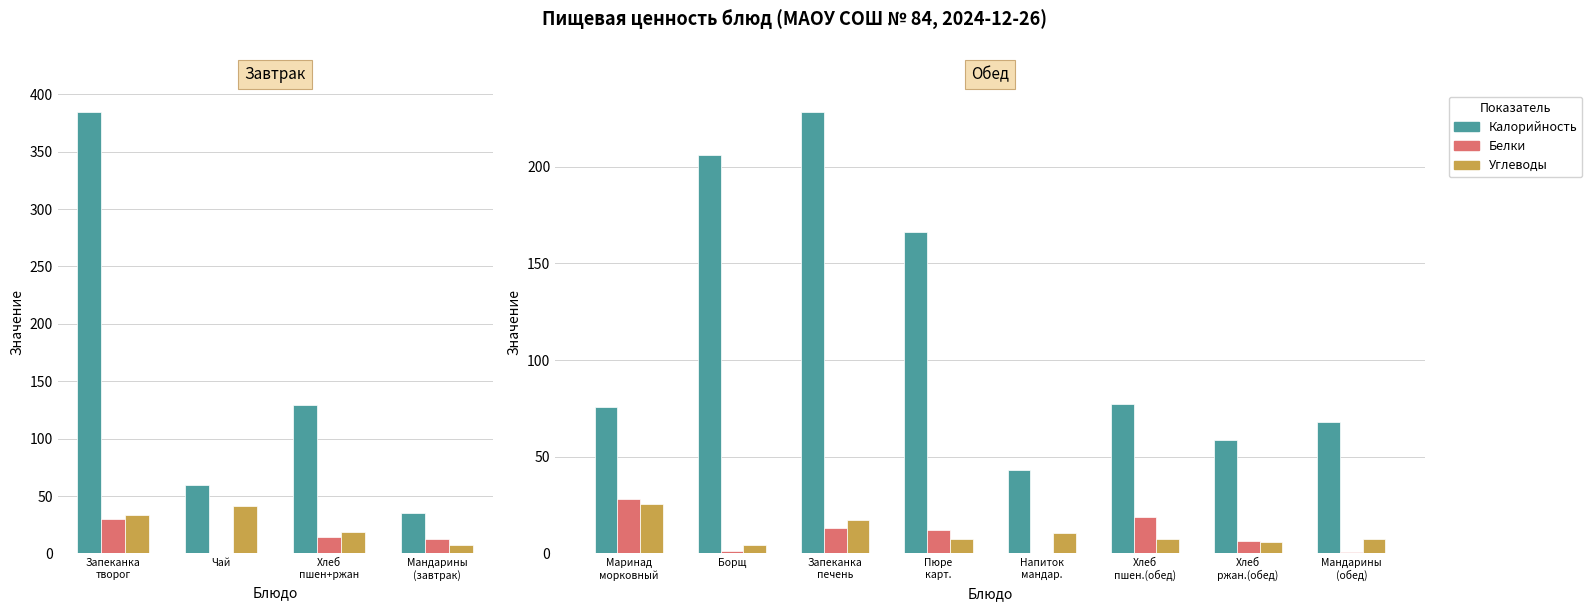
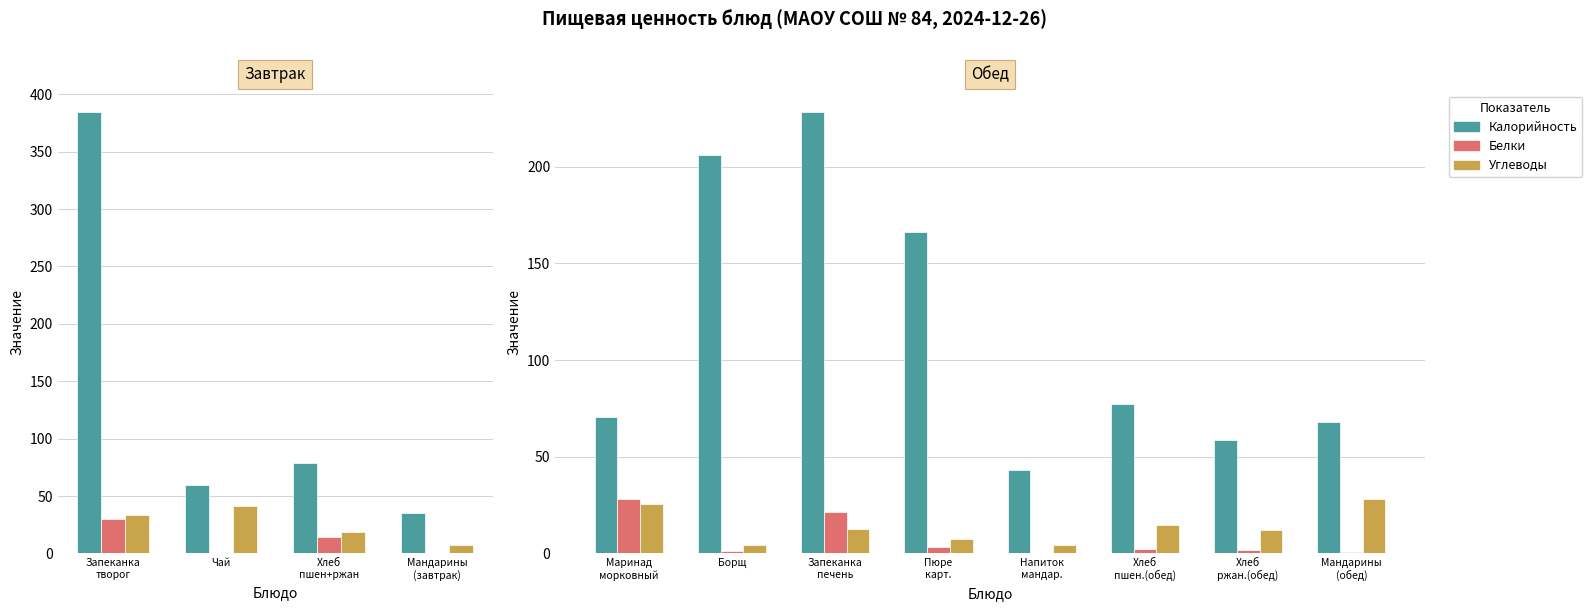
Завтрак, Калорийность, Хлеб пшен+ржан: 129 -> 79
Завтрак, Белки, Мандарины (завтрак): 12 -> 1
Обед, Калорийность, Маринад морковный: 76 -> 71
Обед, Белки, Запеканка печень: 13 -> 22
Обед, Углеводы, Запеканка печень: 17 -> 13
Обед, Белки, Пюре карт.: 12 -> 3
Обед, Углеводы, Напиток мандар.: 11 -> 4
Обед, Белки, Хлеб пшен.(обед): 19 -> 2
Обед, Углеводы, Хлеб пшен.(обед): 8 -> 15
Обед, Белки, Хлеб ржан.(обед): 6 -> 2
Обед, Углеводы, Хлеб ржан.(обед): 6 -> 12
Обед, Углеводы, Мандарины (обед): 8 -> 28
